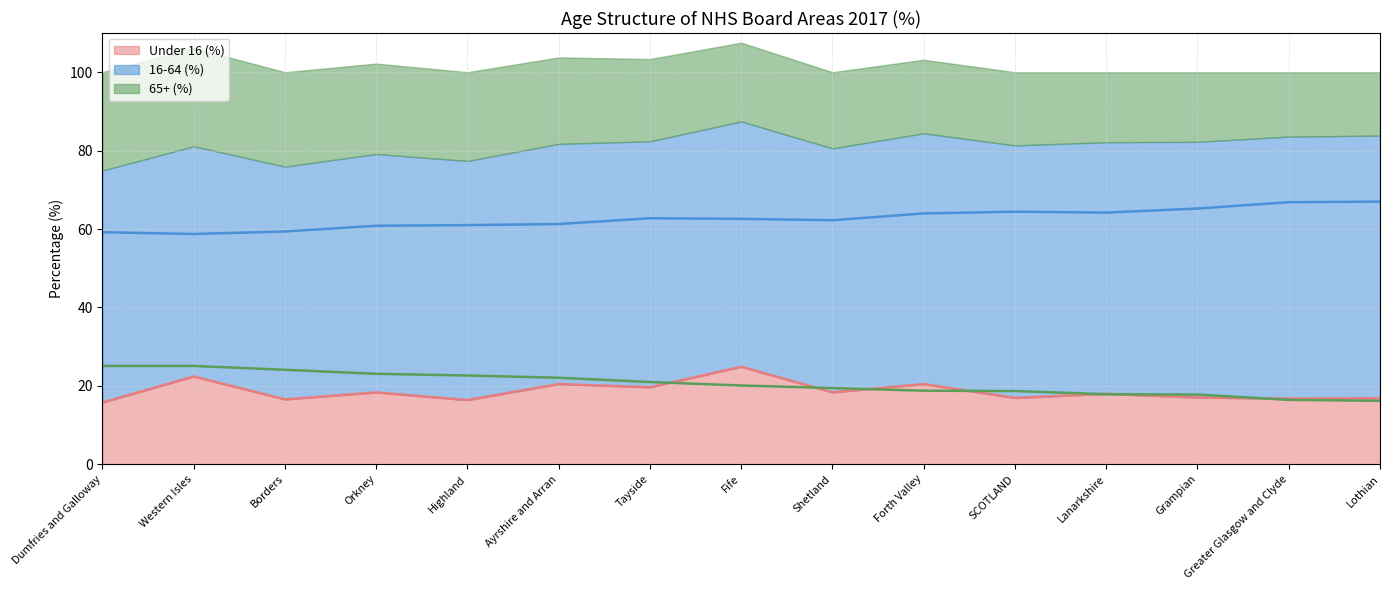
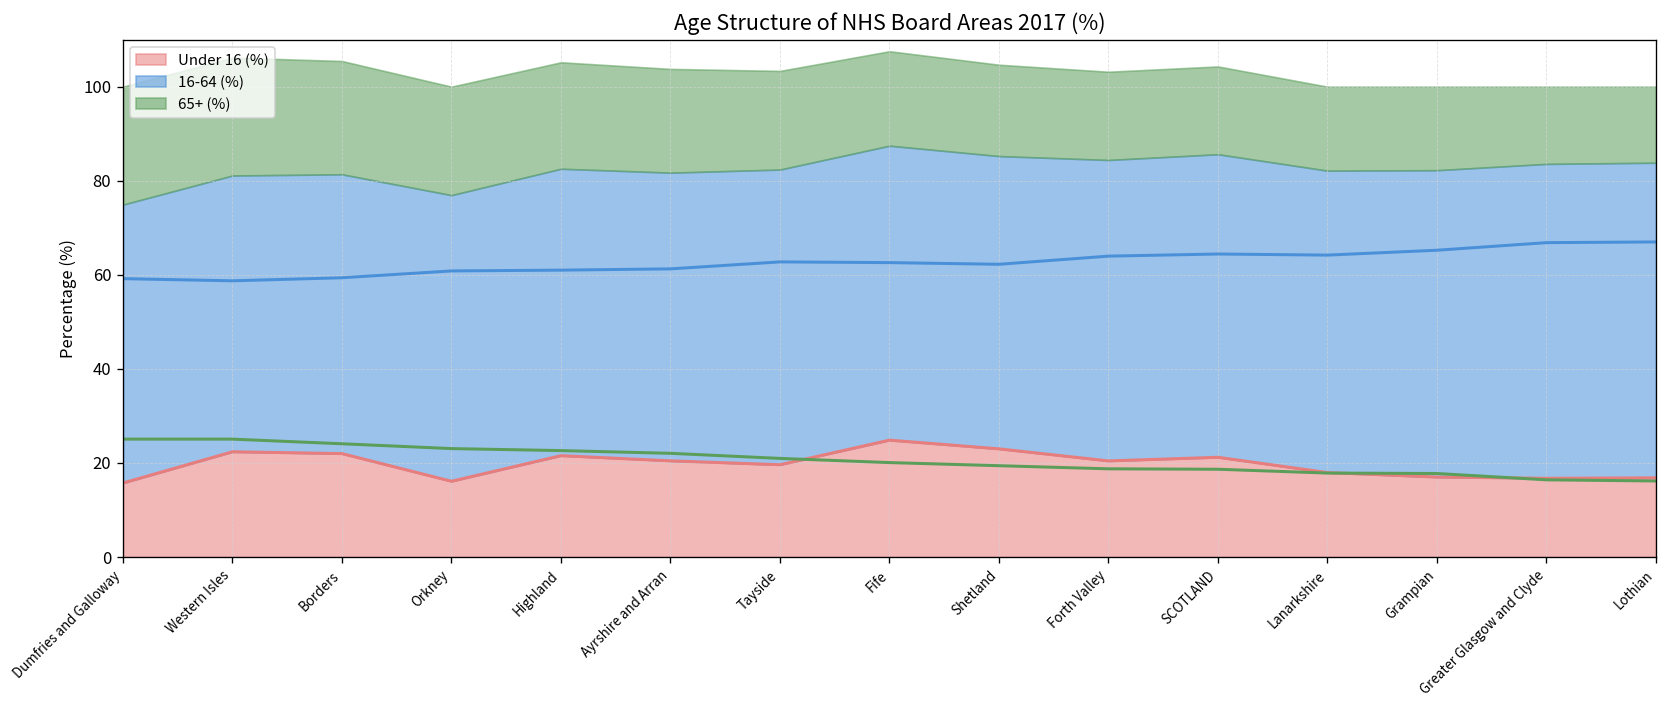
Under 16 (%), Borders: 17 -> 22
Under 16 (%), Orkney: 18 -> 16
Under 16 (%), Highland: 16 -> 22
Under 16 (%), Shetland: 18 -> 23
Under 16 (%), SCOTLAND: 17 -> 21
